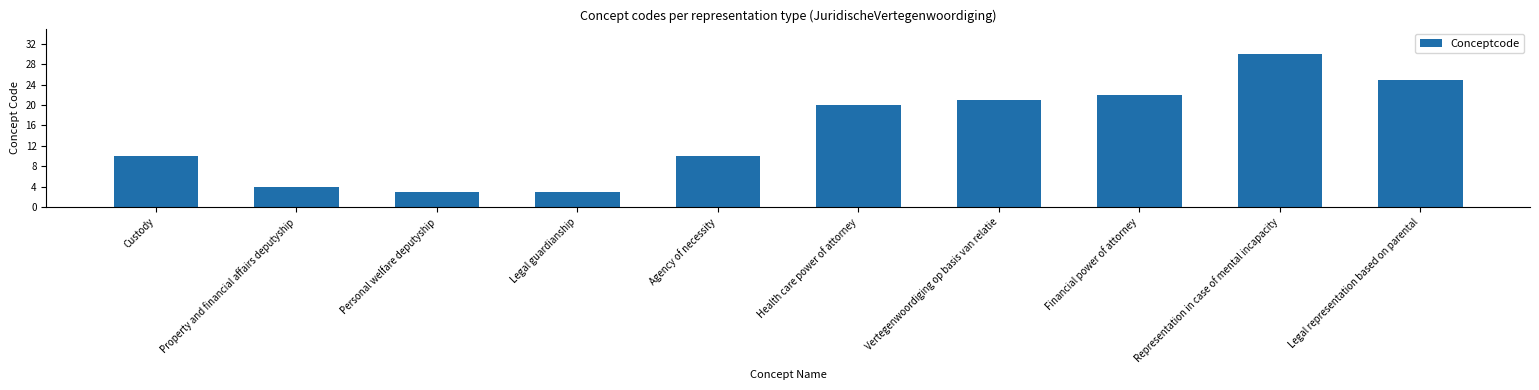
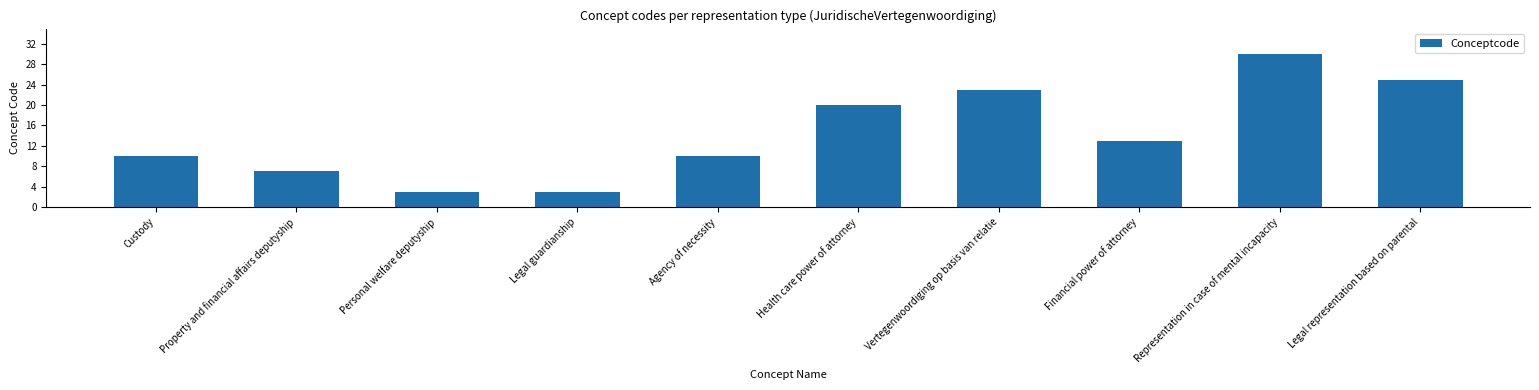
Property and financial affairs deputyship: 4 -> 7
Vertegenwoordiging op basis van relatie: 21 -> 23
Financial power of attorney: 22 -> 13
